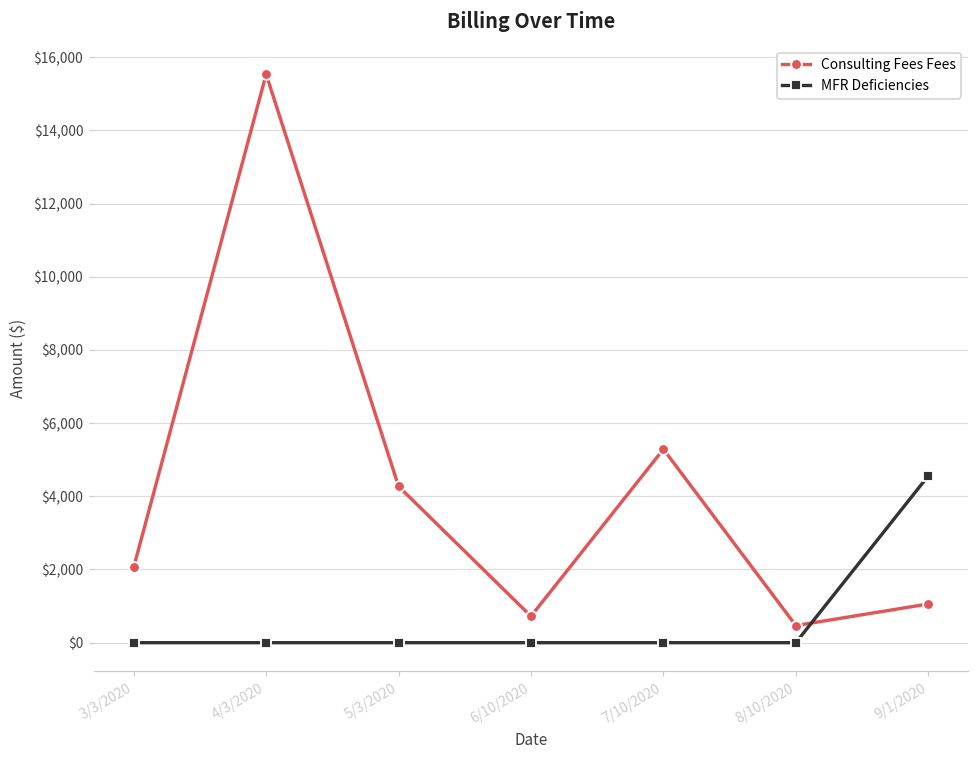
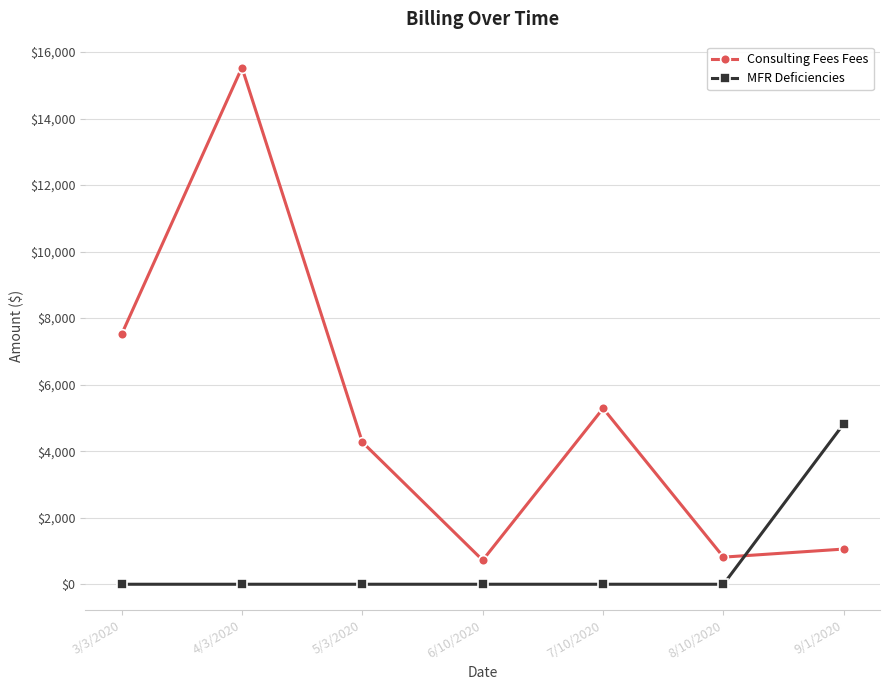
Consulting Fees Fees, 3/3/2020: $2,100 -> $7,500
Consulting Fees Fees, 8/10/2020: $500 -> $800
MFR Deficiencies, 9/1/2020: $4,600 -> $4,800
